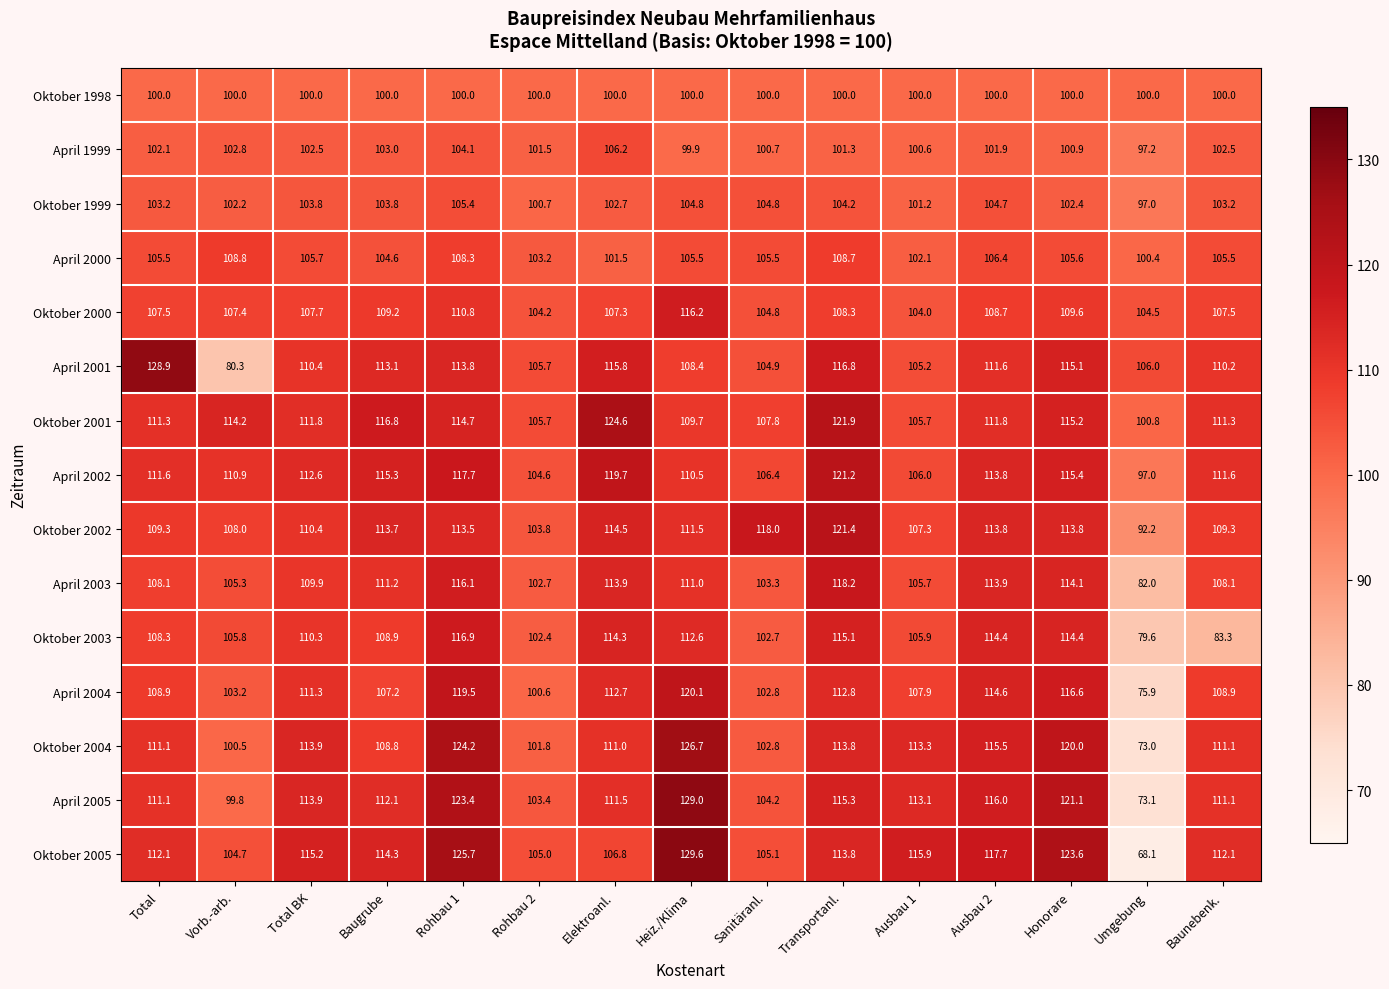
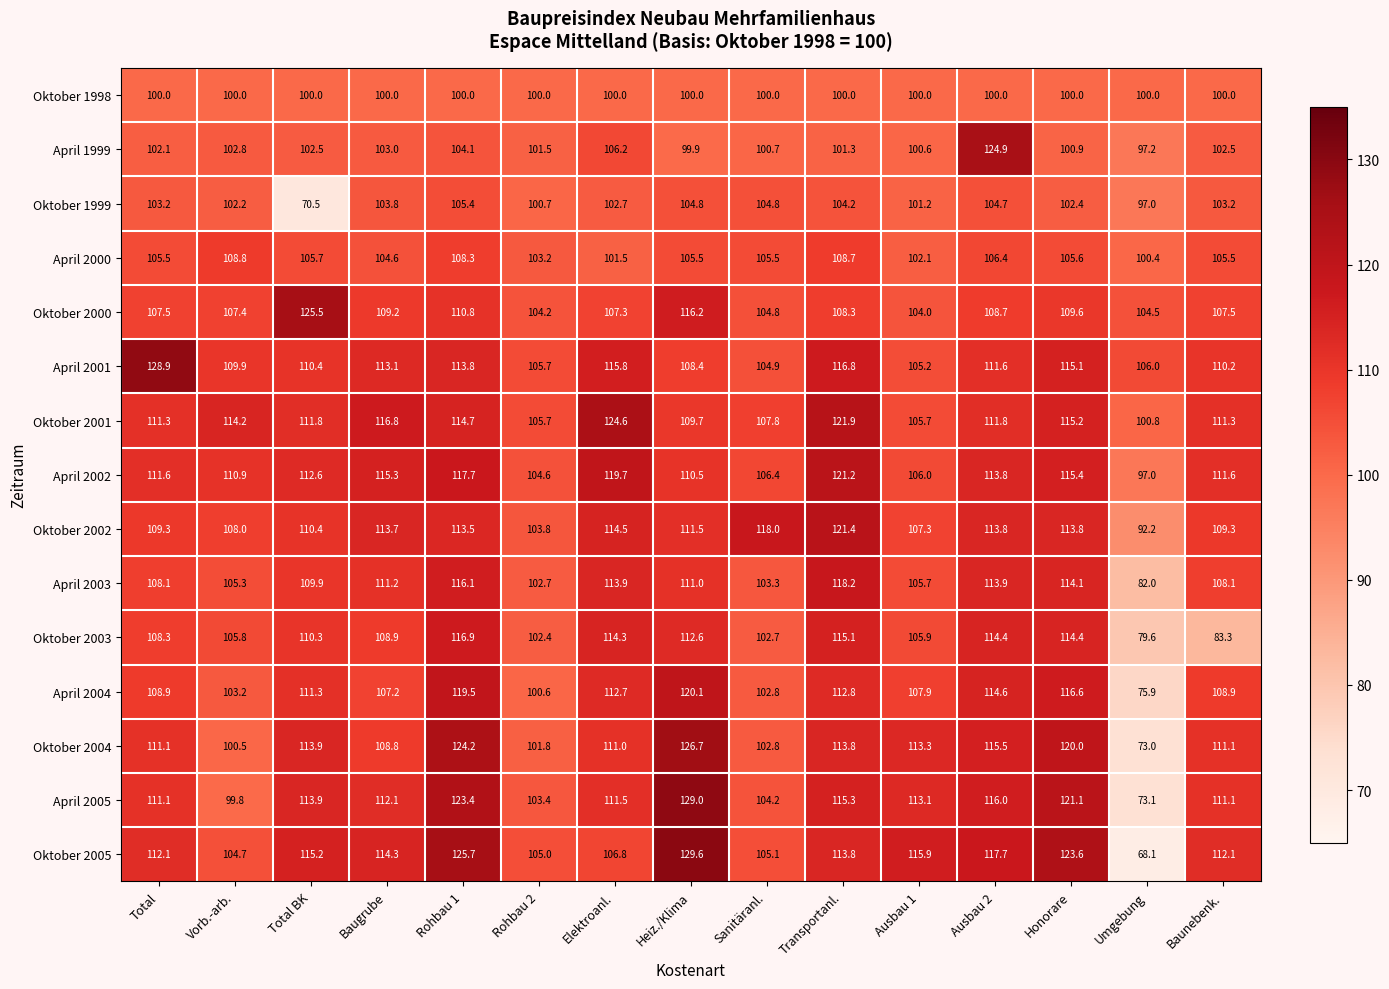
April 1999, Ausbau 2: 101.9 -> 124.9
Oktober 1999, Total BK: 103.8 -> 70.5
Oktober 2000, Total BK: 107.7 -> 125.5
April 2001, Vorb.-arb.: 80.3 -> 109.9
